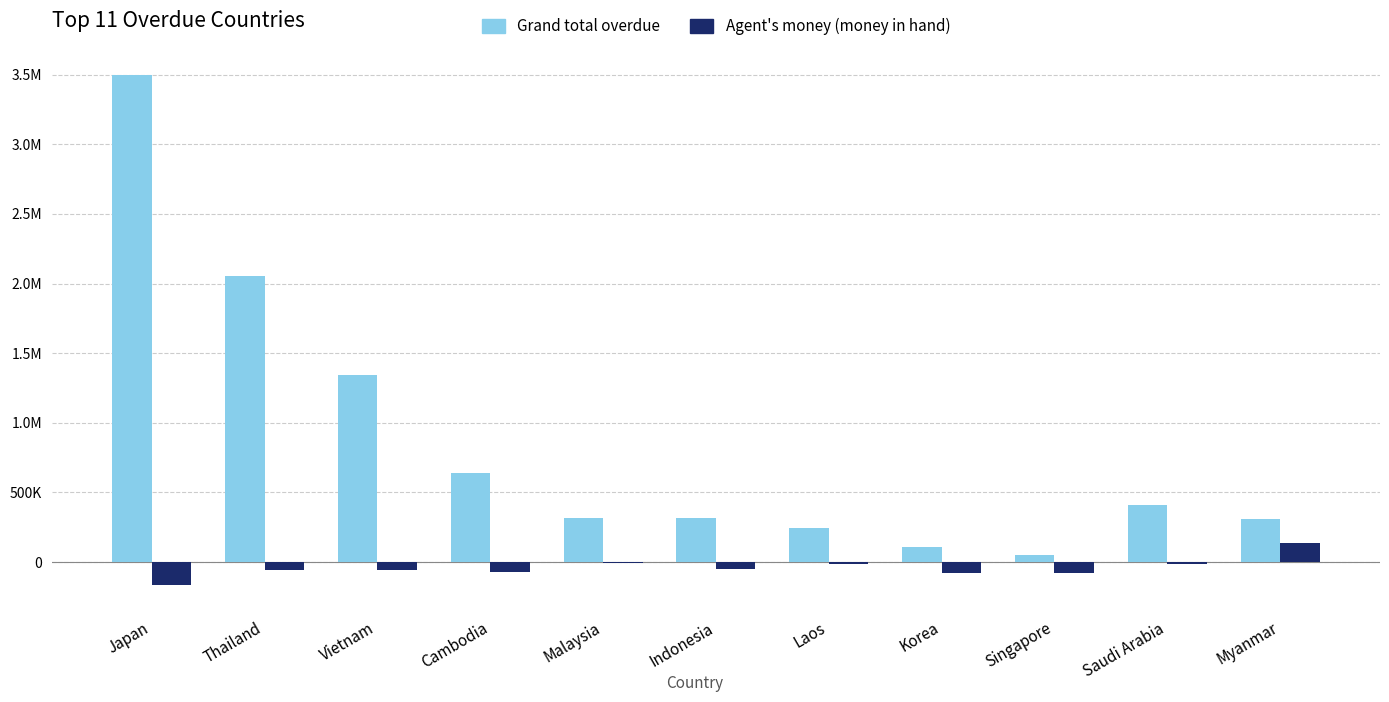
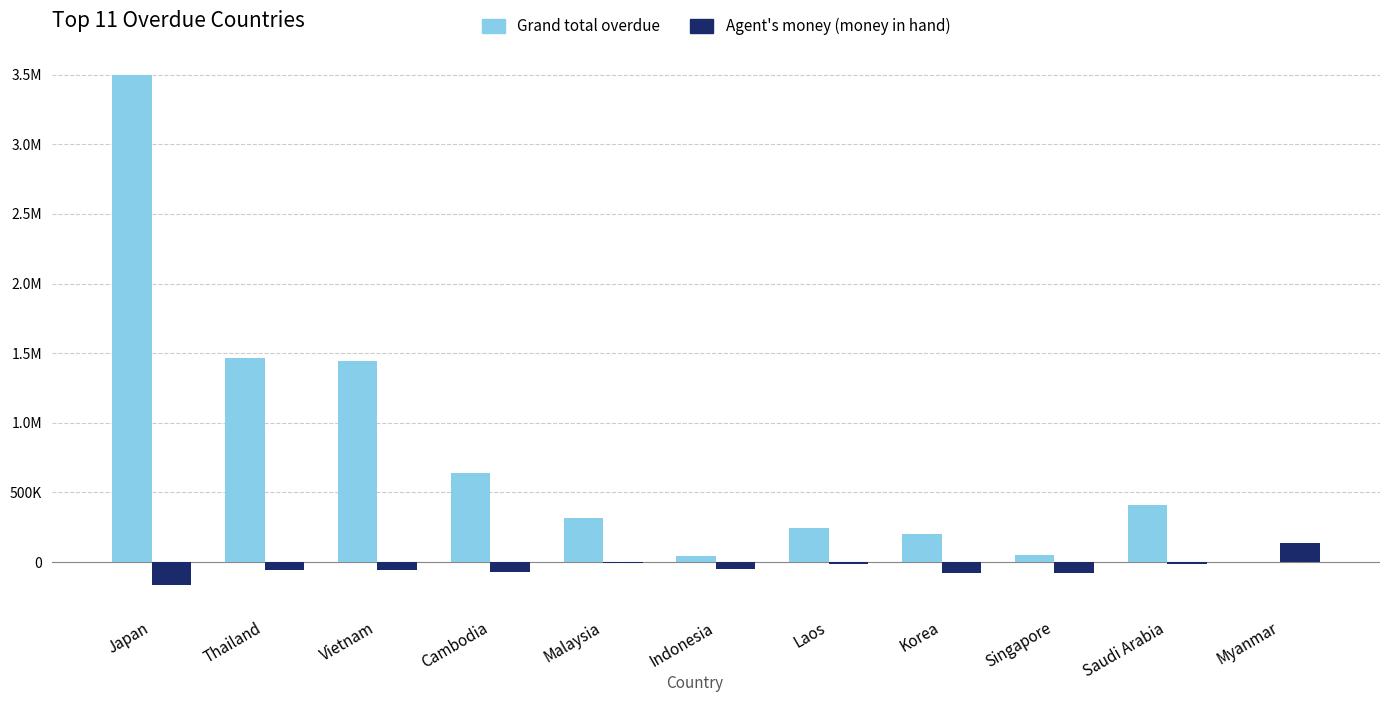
Grand total overdue, Thailand: 2050000 -> 1470000
Grand total overdue, Vietnam: 1340000 -> 1440000
Grand total overdue, Indonesia: 320000 -> 40000
Grand total overdue, Korea: 110000 -> 200000
Grand total overdue, Myanmar: 310000 -> 0
